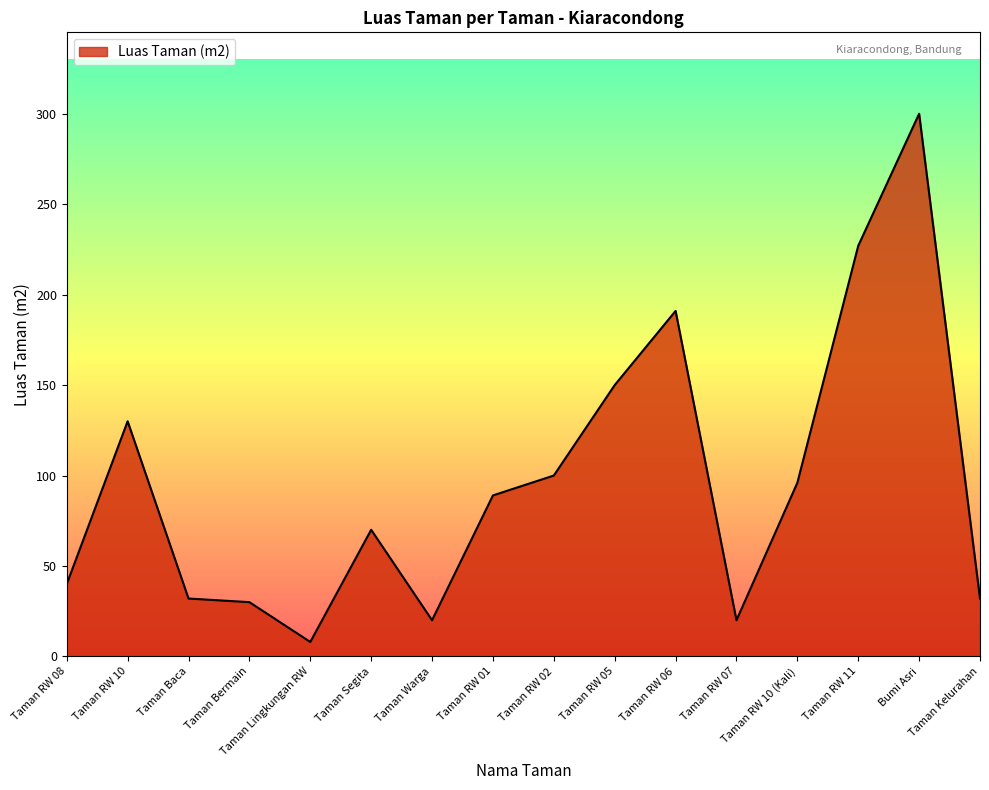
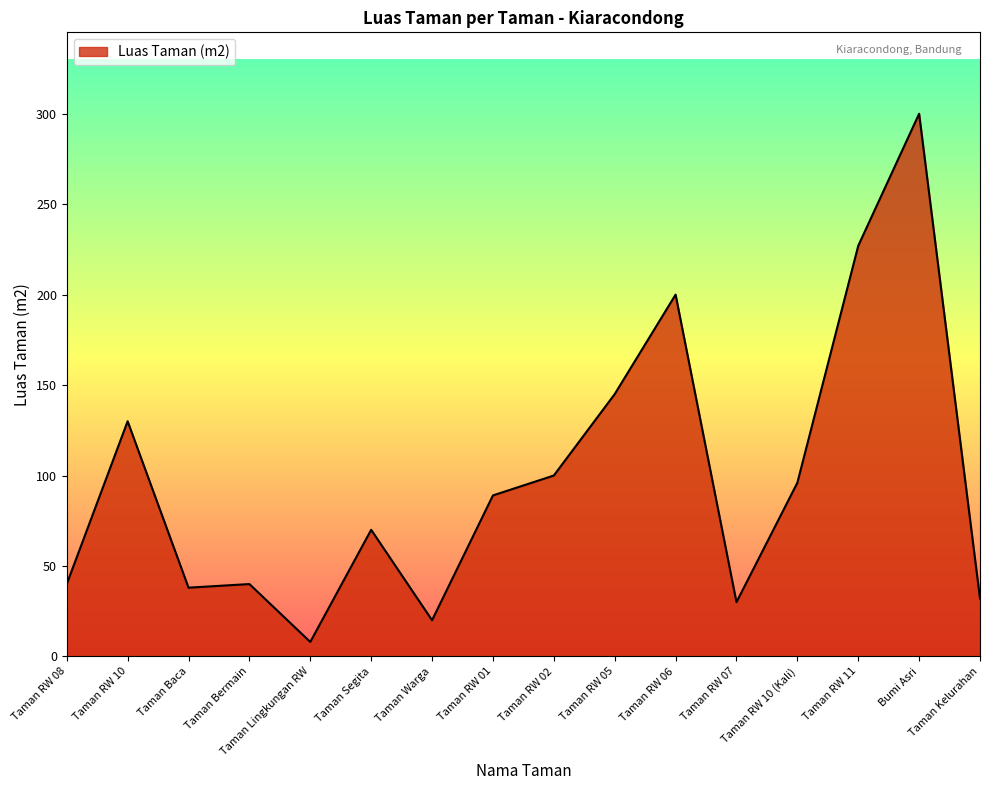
Taman Baca: 32 -> 38
Taman Bermain: 30 -> 40
Taman RW 05: 150 -> 145
Taman RW 06: 191 -> 200
Taman RW 07: 20 -> 30
